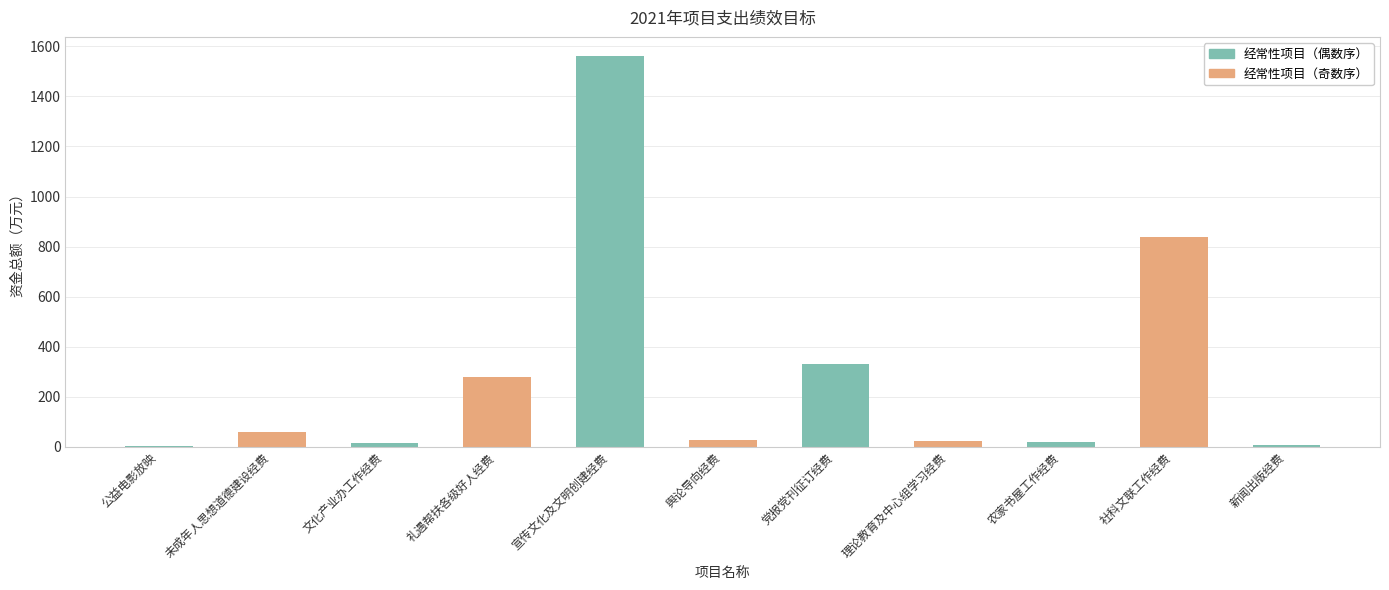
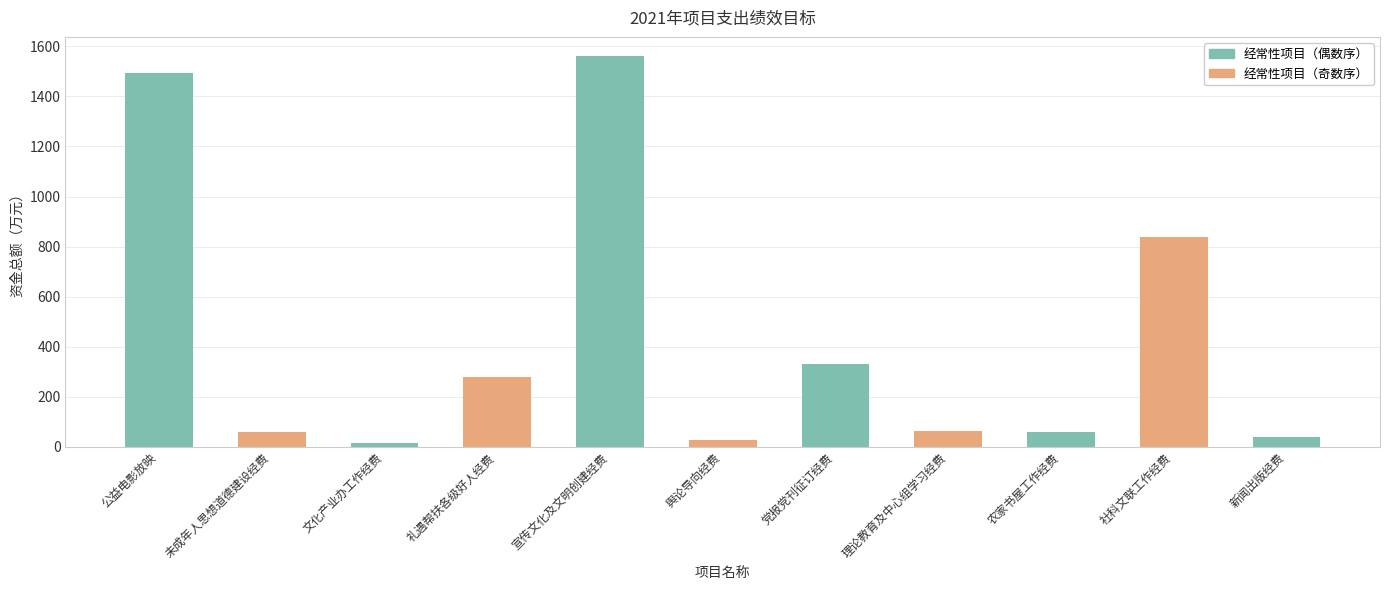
公益电影放映: 0 -> 1490
理论教育及中心组学习经费: 20 -> 60
农家书屋工作经费: 20 -> 60
新闻出版经费: 10 -> 40
